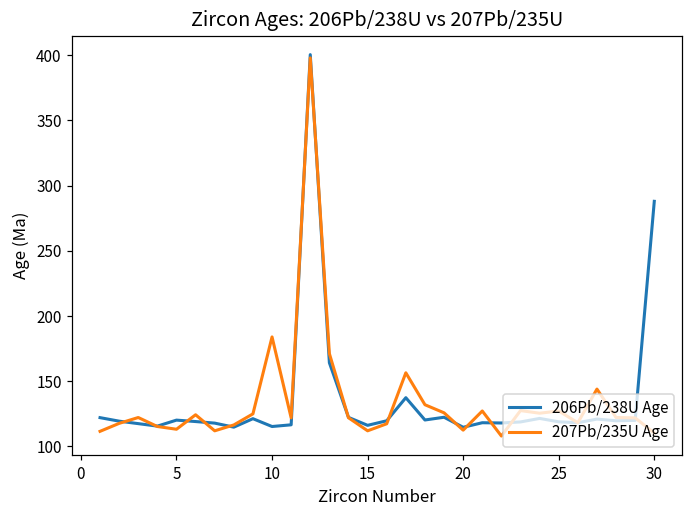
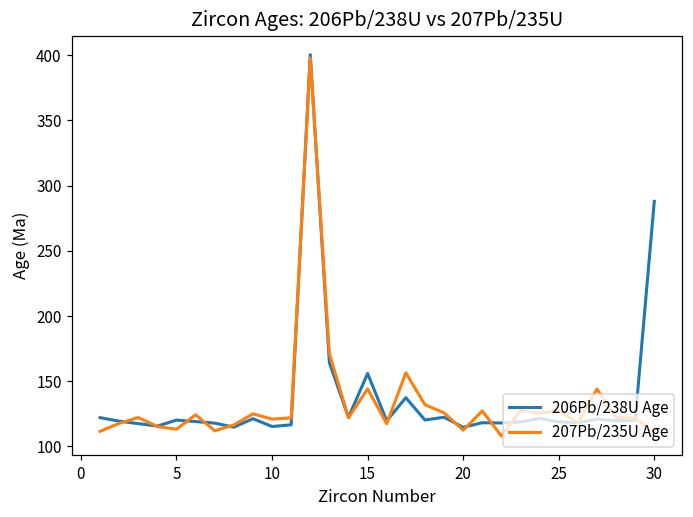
207Pb/235U Age, 10: 184 -> 121
206Pb/238U Age, 15: 116 -> 156
207Pb/235U Age, 15: 112 -> 144
